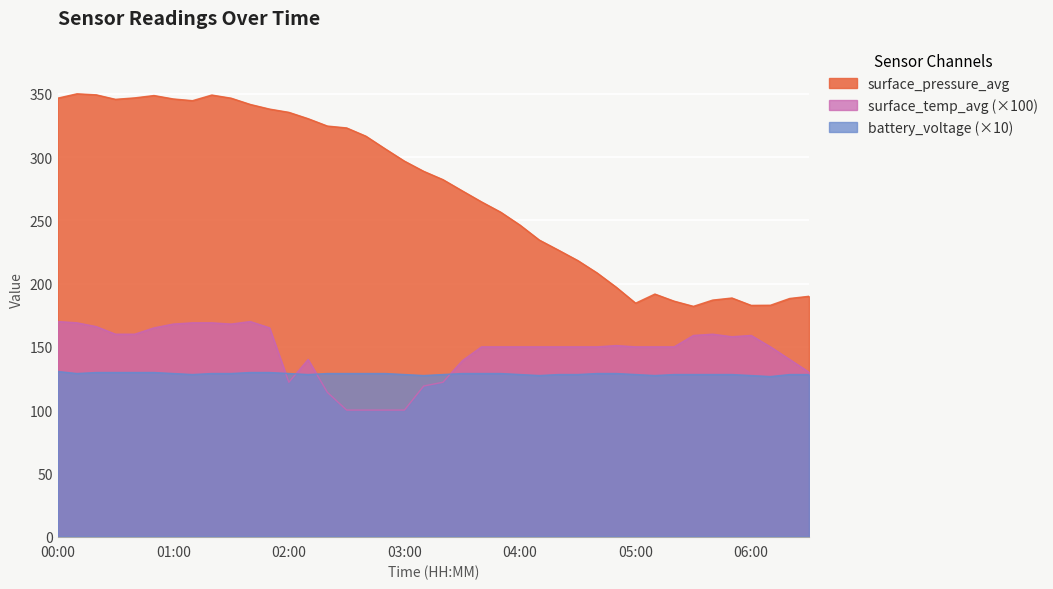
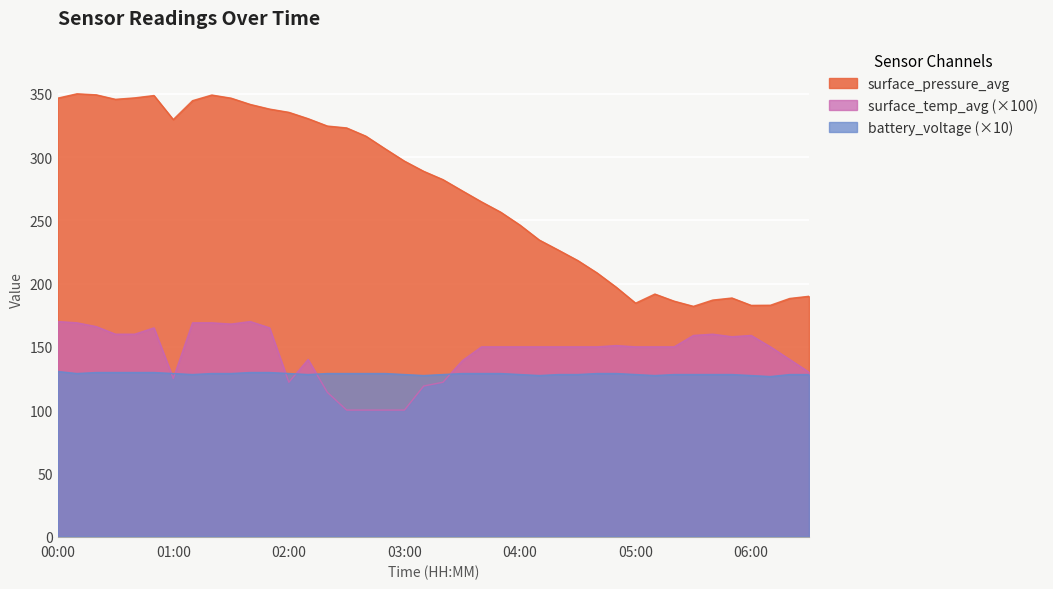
surface_pressure_avg, 01:00: 346 -> 330
surface_temp_avg (×100), 01:00: 168 -> 125
